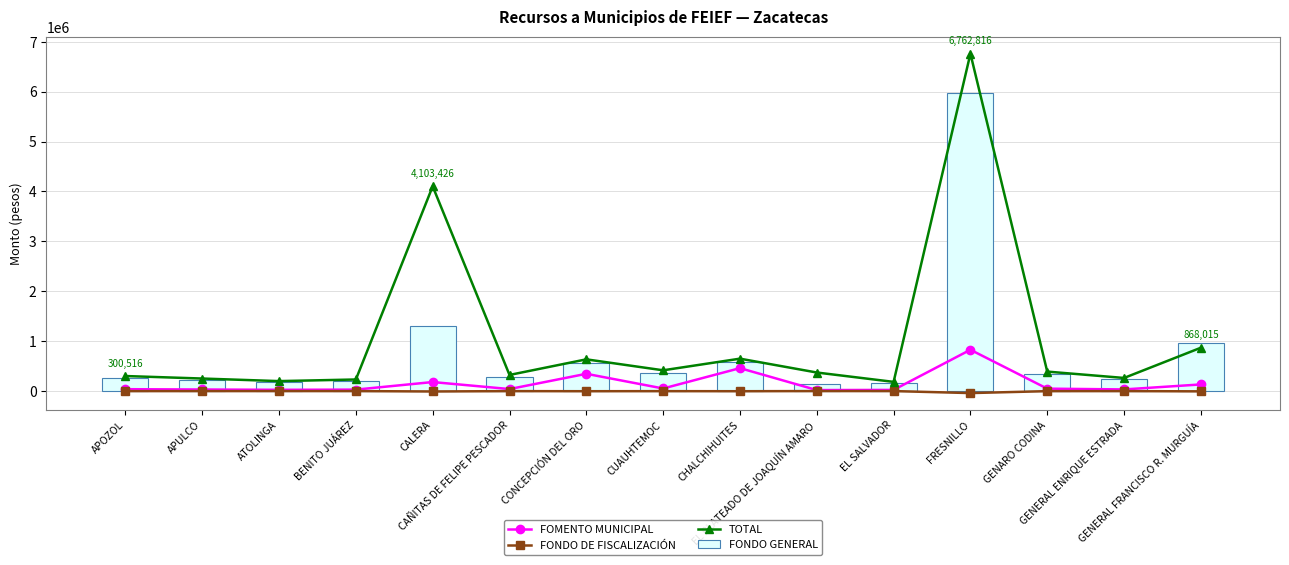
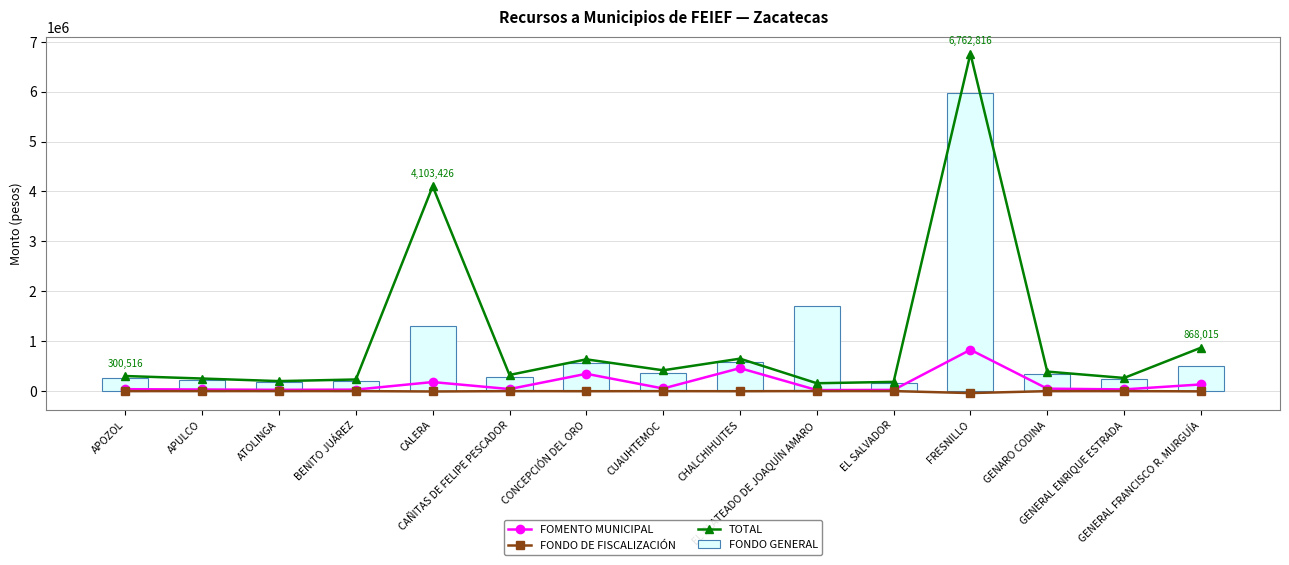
FONDO GENERAL, EL PLATEADO DE JOAQUÍN AMARO: 100000 -> 1700000
TOTAL, EL PLATEADO DE JOAQUÍN AMARO: 400000 -> 200000
FONDO GENERAL, GENERAL FRANCISCO R. MURGUÍA: 1000000 -> 500000
